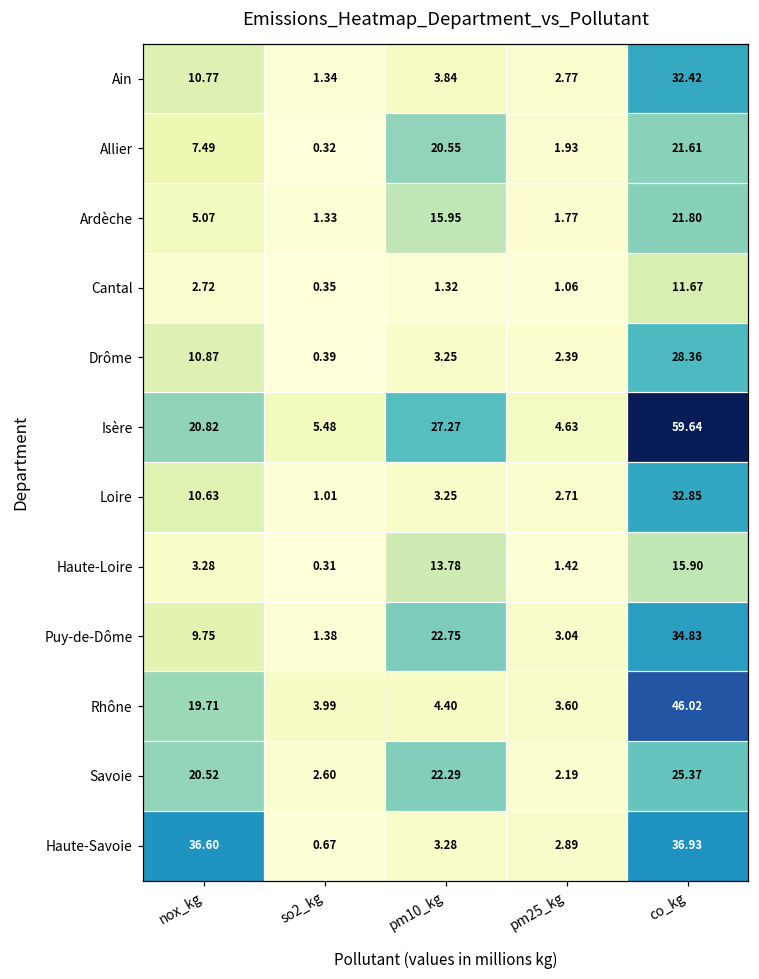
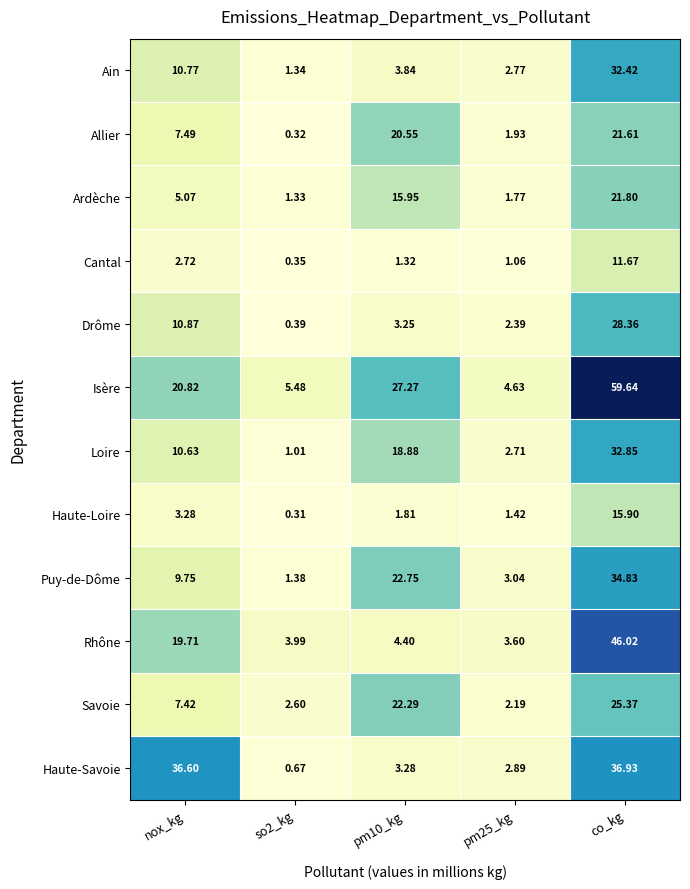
Loire, pm10_kg: 3.25 -> 18.88
Haute-Loire, pm10_kg: 13.78 -> 1.81
Savoie, nox_kg: 20.52 -> 7.42
